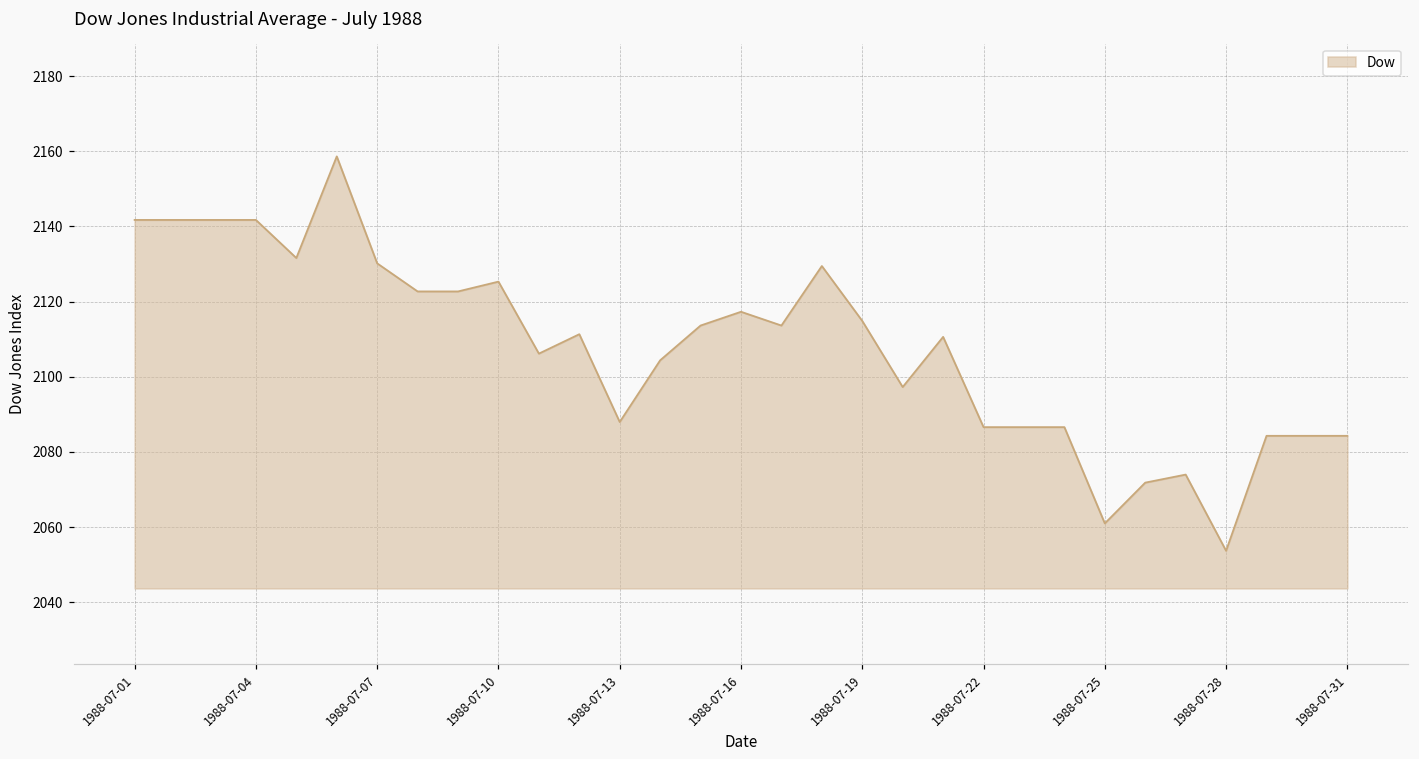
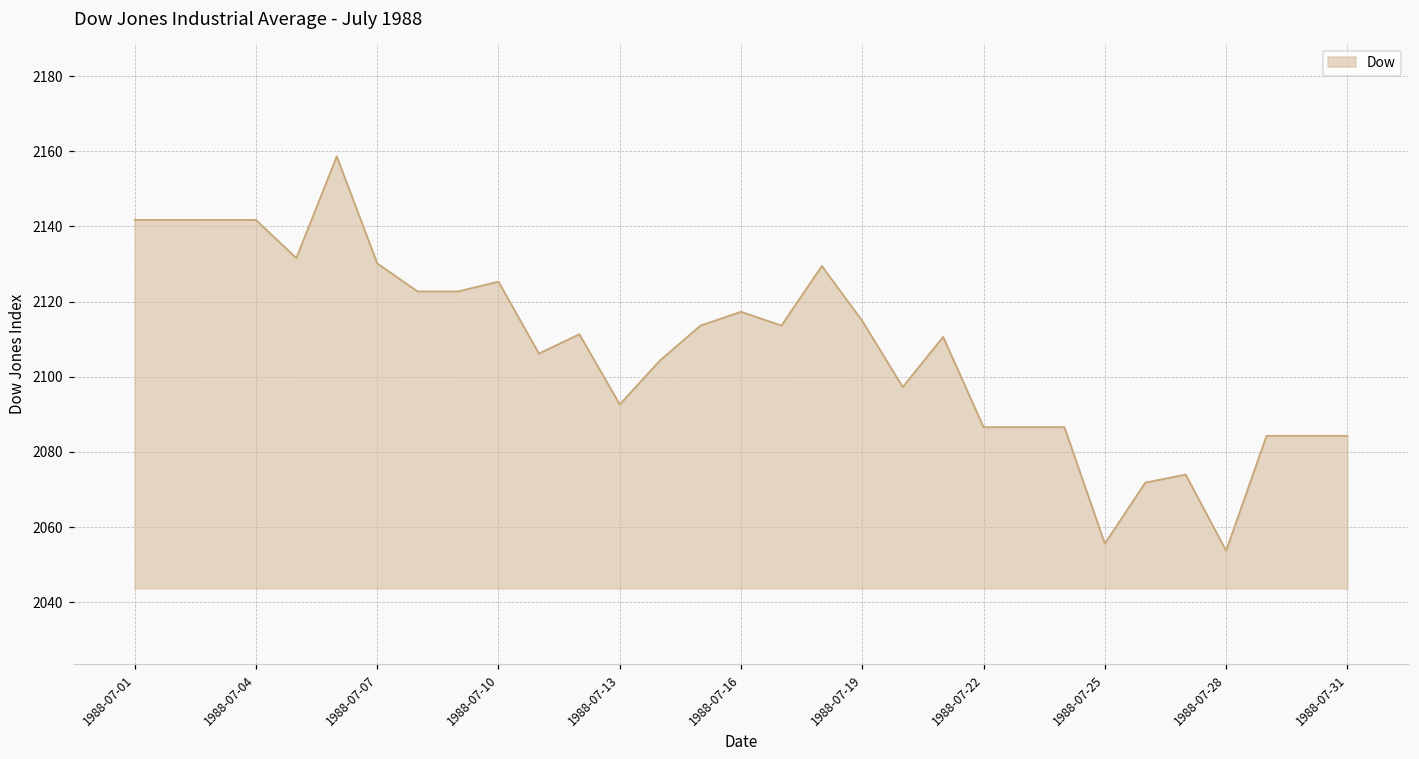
1988-07-13: 2088 -> 2093
1988-07-25: 2061 -> 2056
